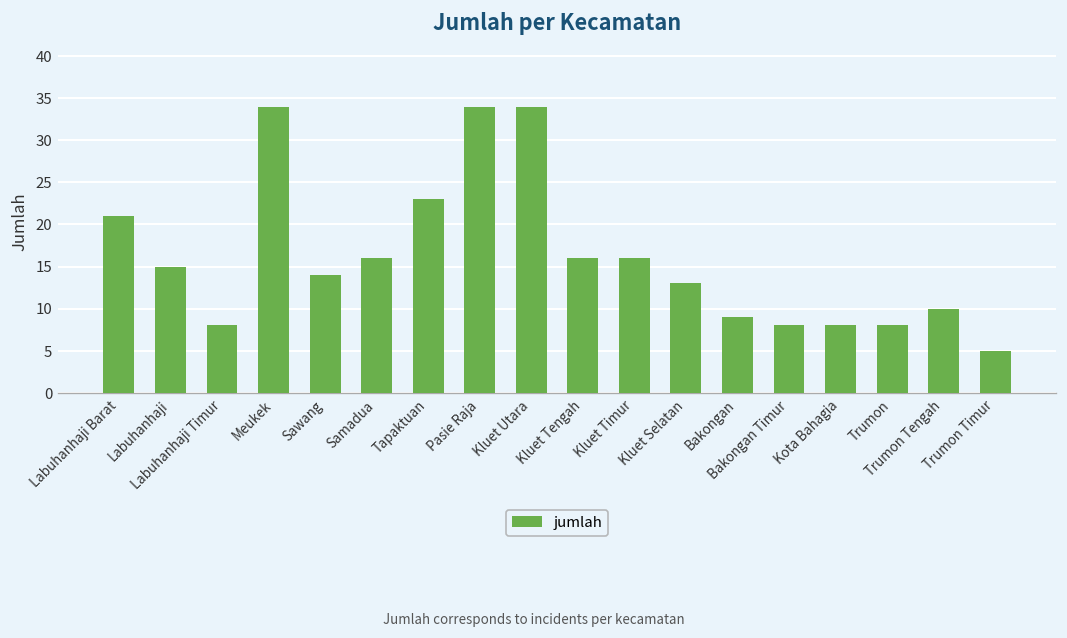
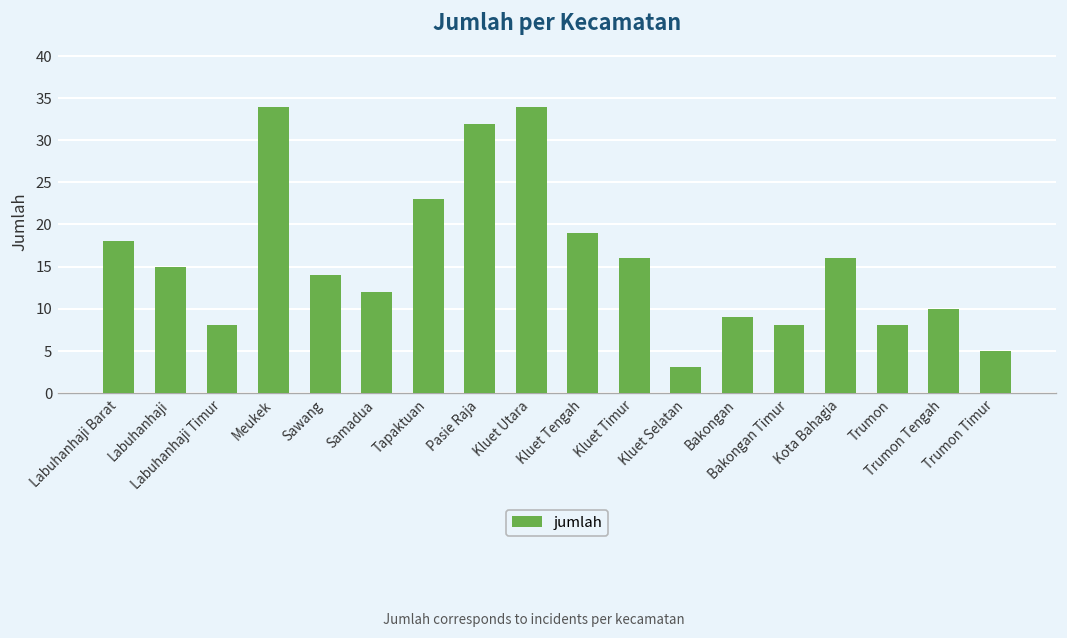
Labuhanhaji Barat: 21 -> 18
Samadua: 16 -> 12
Pasie Raja: 34 -> 32
Kluet Tengah: 16 -> 19
Kluet Selatan: 13 -> 3
Kota Bahagia: 8 -> 16
